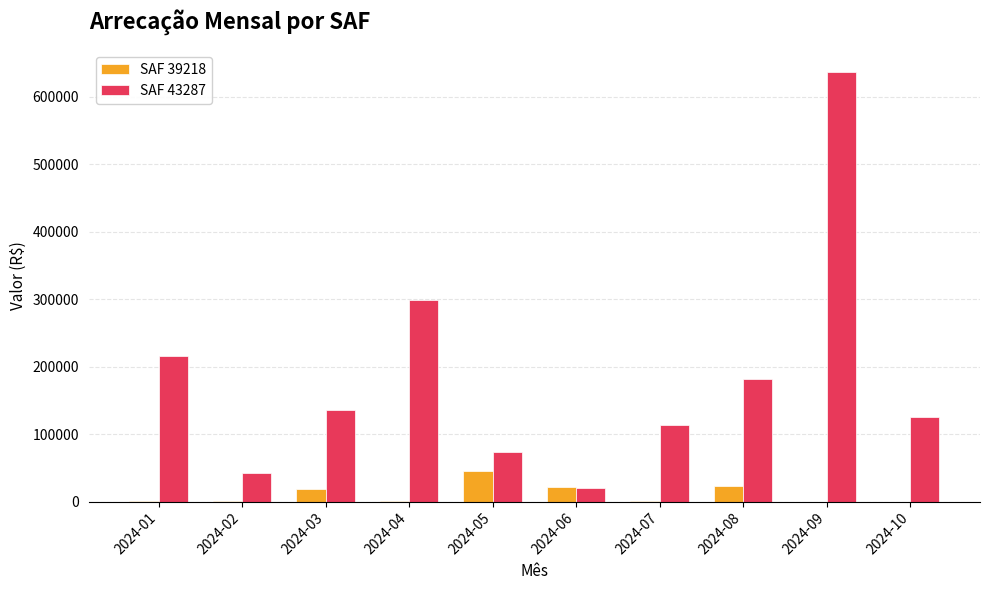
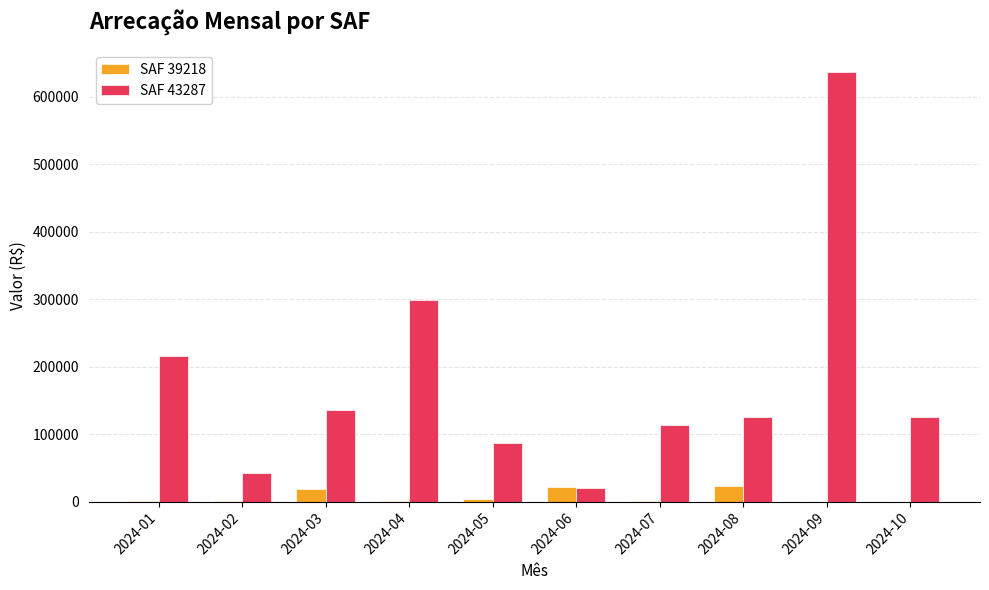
SAF 39218, 2024-05: 40000 -> 0
SAF 43287, 2024-05: 70000 -> 90000
SAF 43287, 2024-08: 180000 -> 120000
